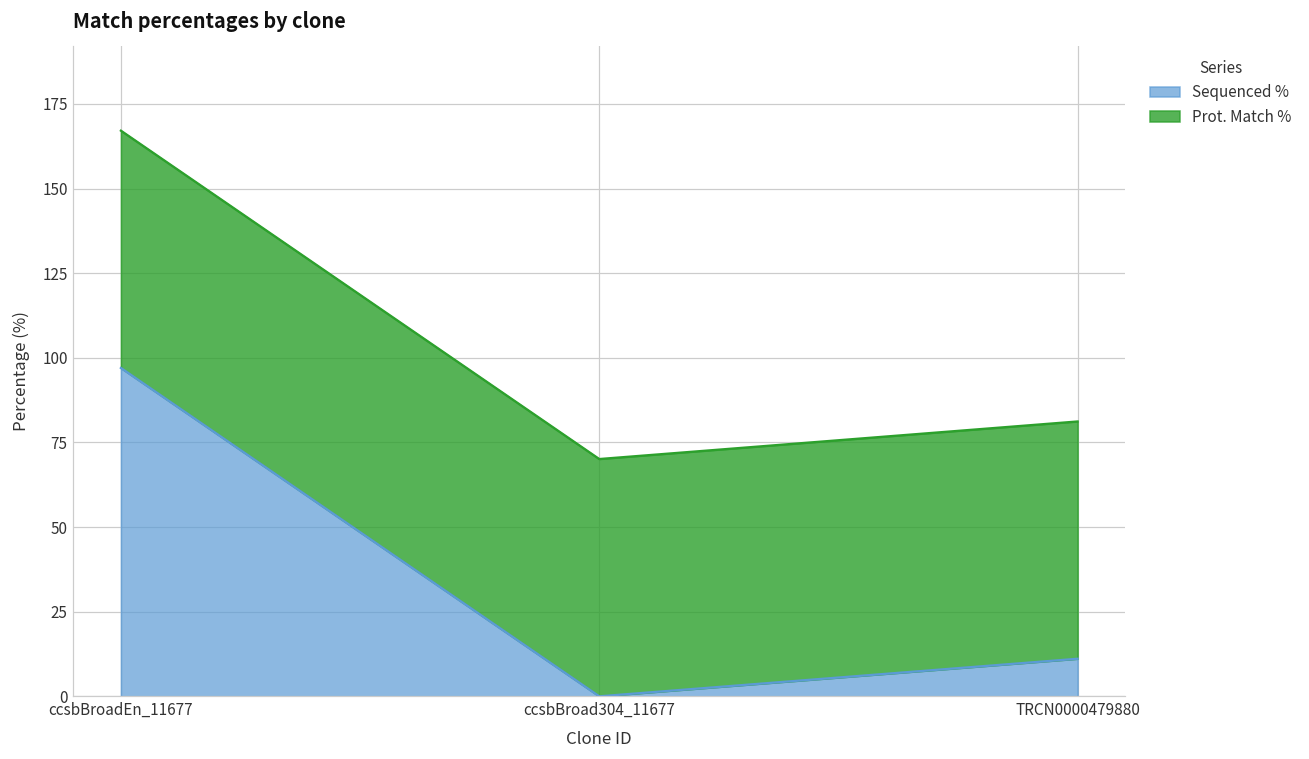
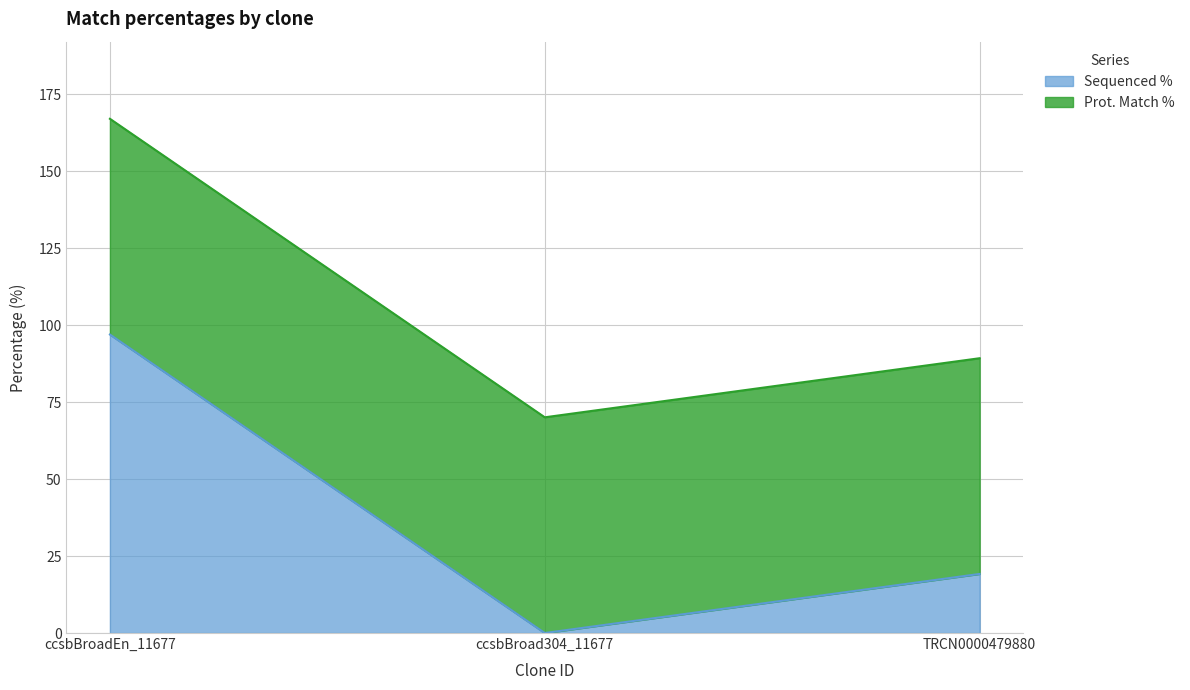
Sequenced %, TRCN0000479880: 11 -> 19
